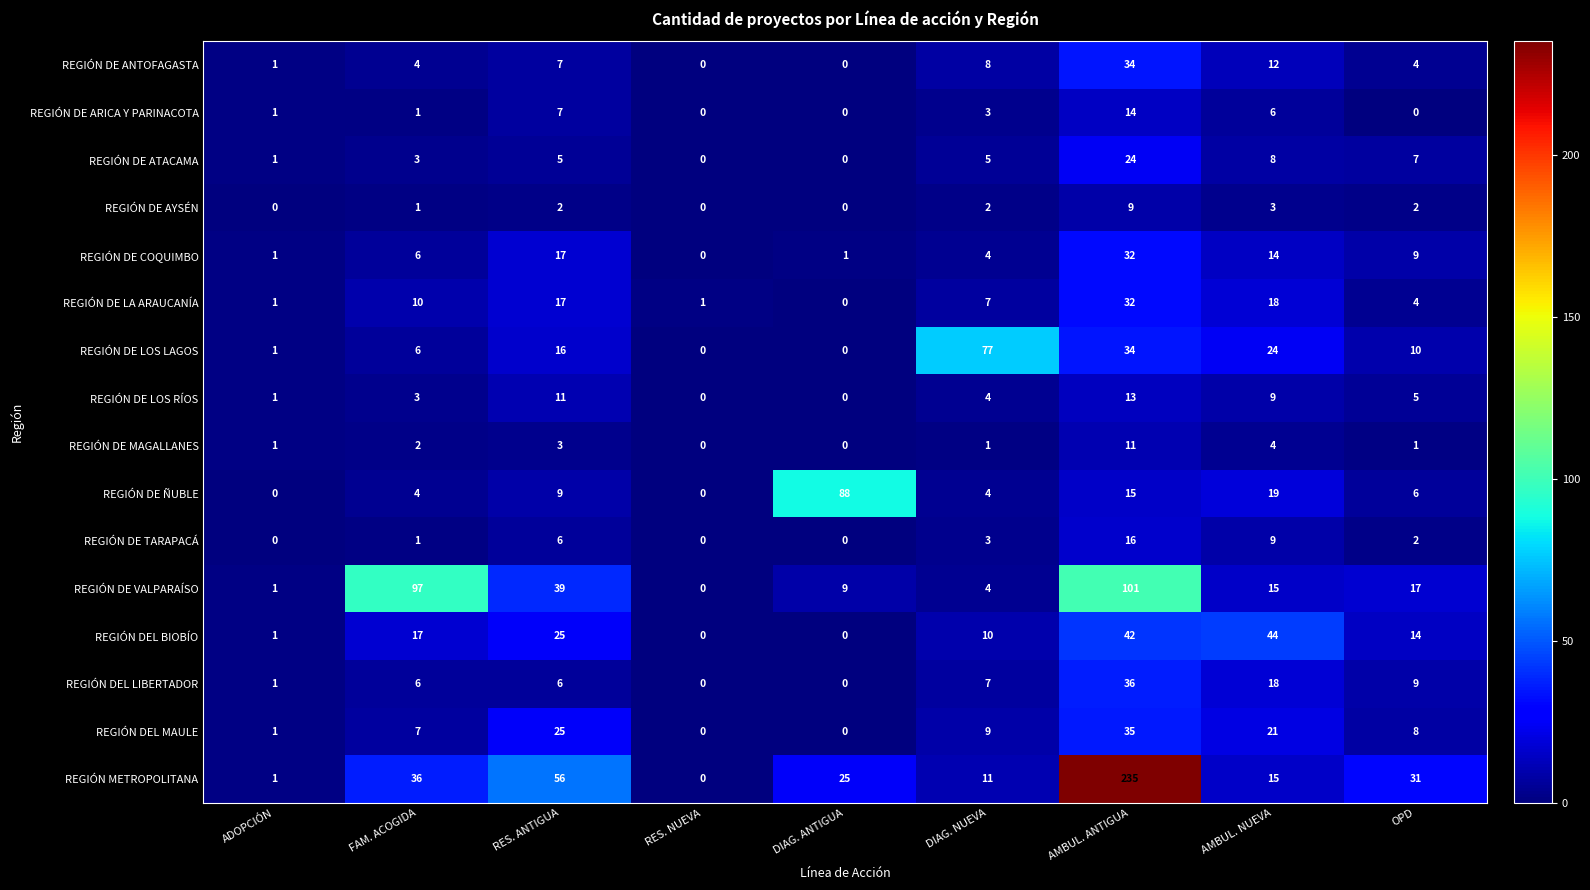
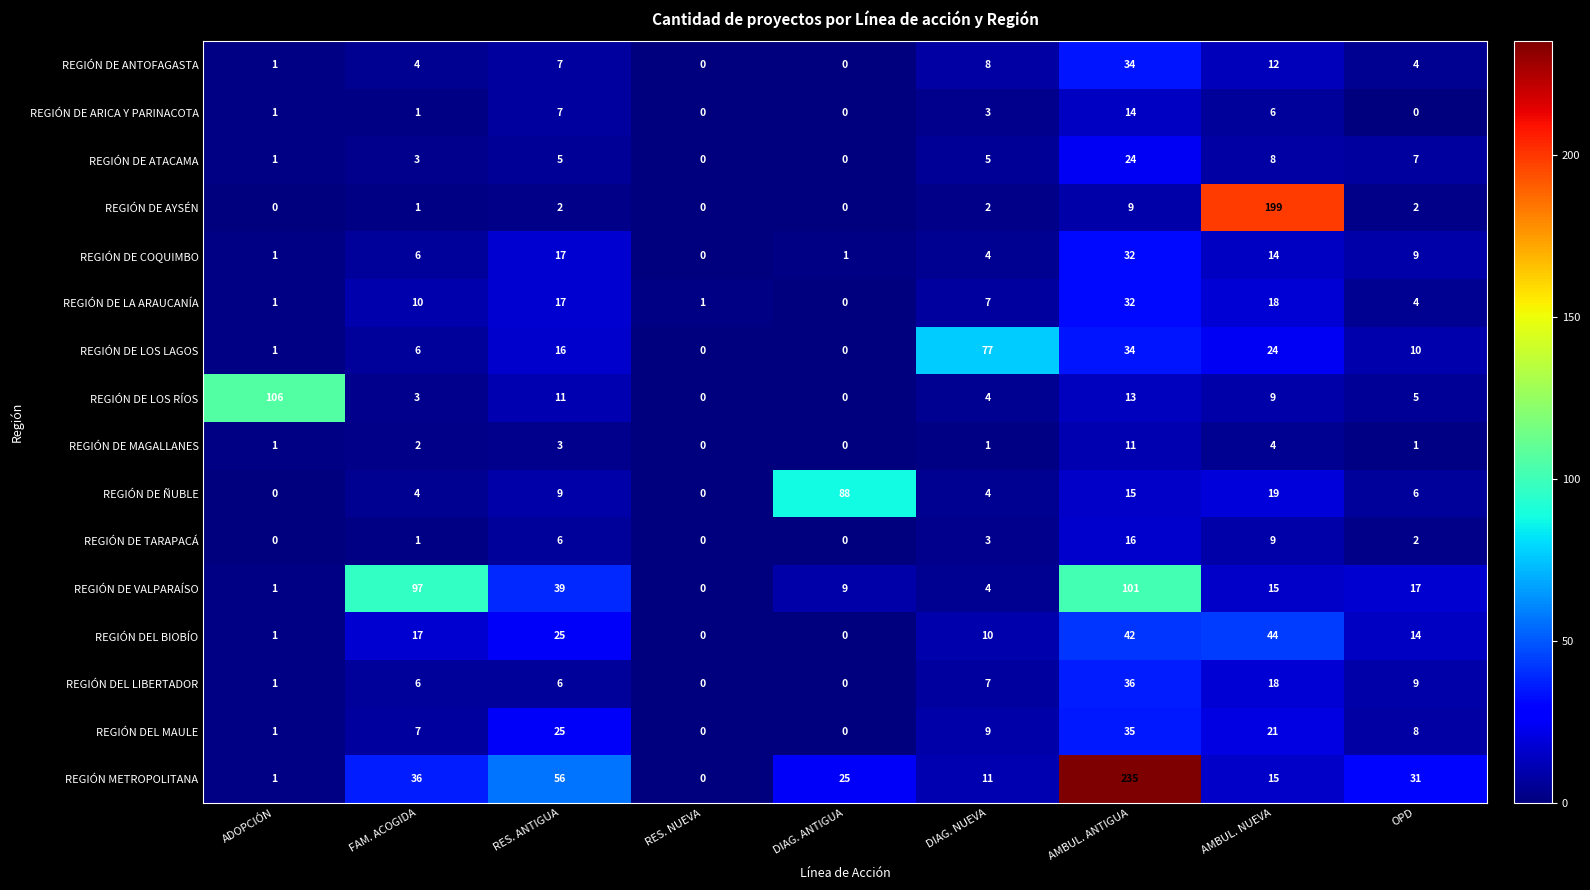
REGIÓN DE AYSÉN, AMBUL. NUEVA: 3 -> 199
REGIÓN DE LOS RÍOS, ADOPCIÓN: 1 -> 106
